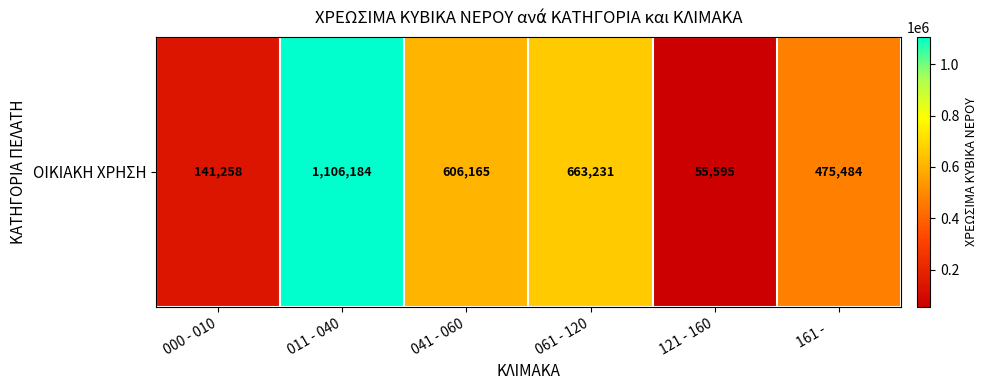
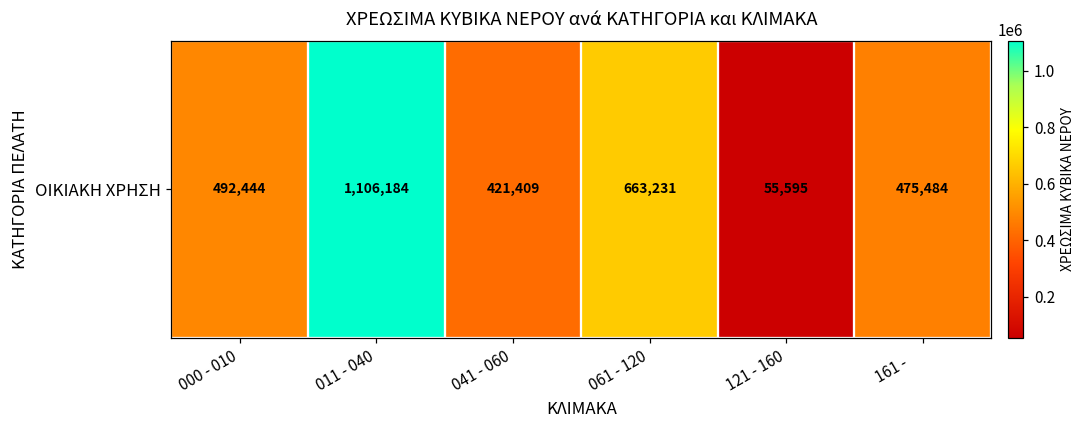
ΟΙΚΙΑΚΗ ΧΡΗΣΗ, 000 - 010: 141,258 -> 492,444
ΟΙΚΙΑΚΗ ΧΡΗΣΗ, 041 - 060: 606,165 -> 421,409
